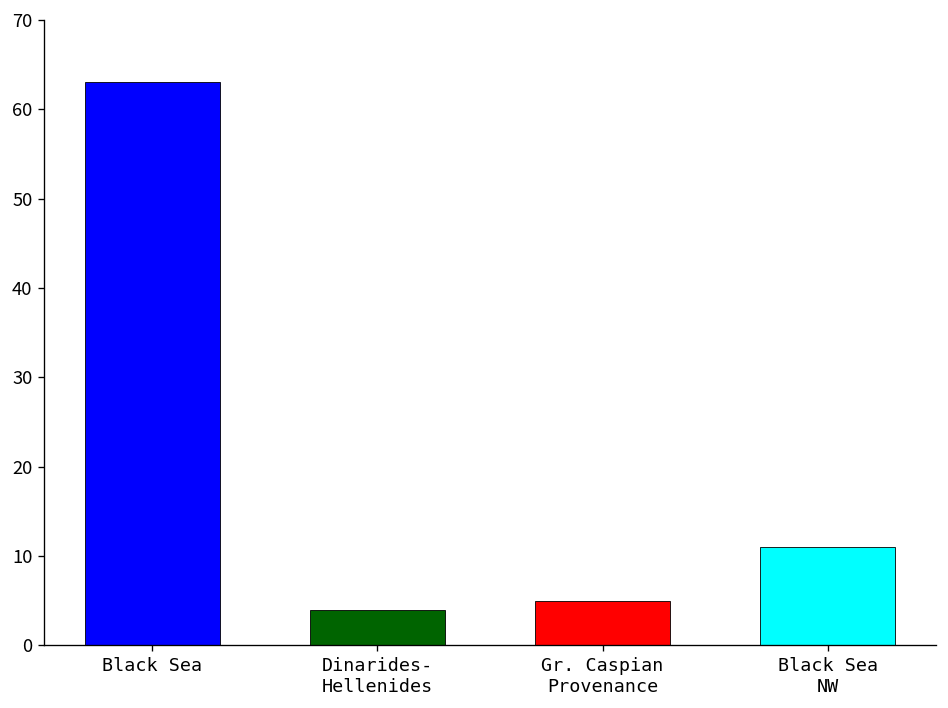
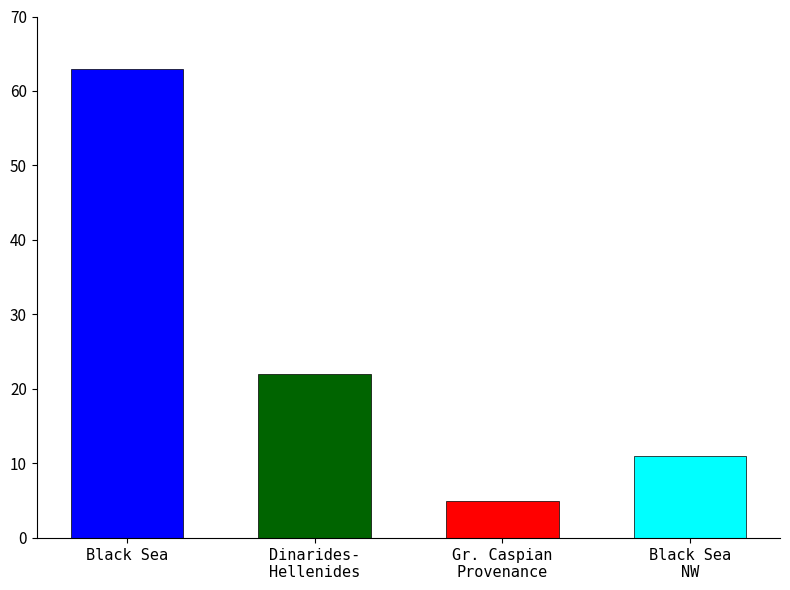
Dinarides- Hellenides: 4 -> 22
